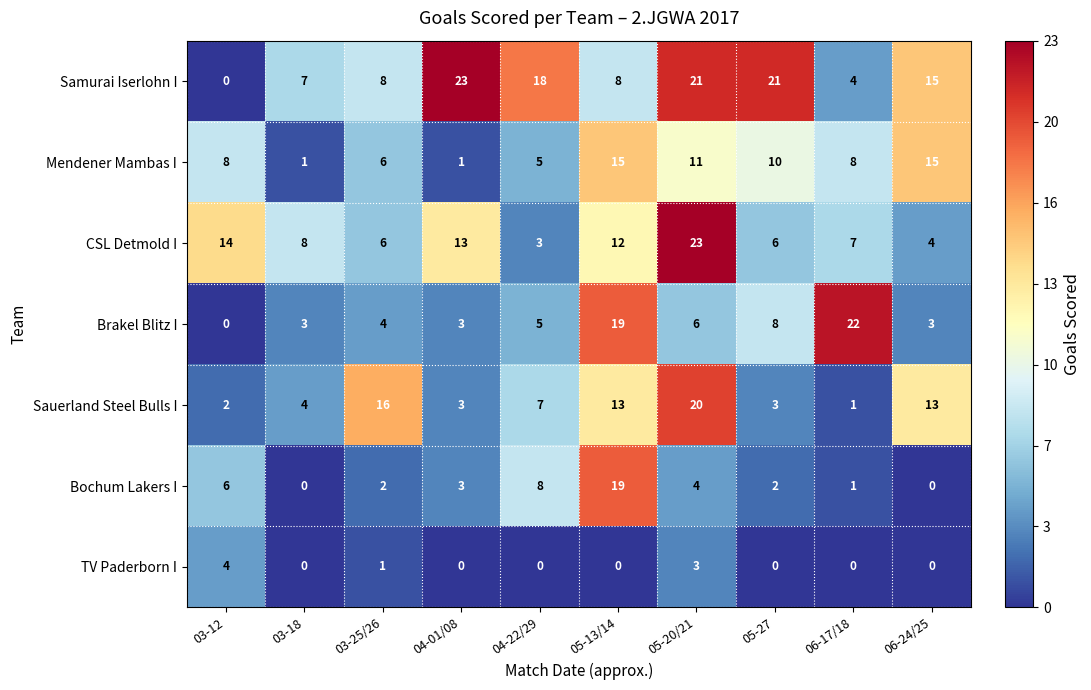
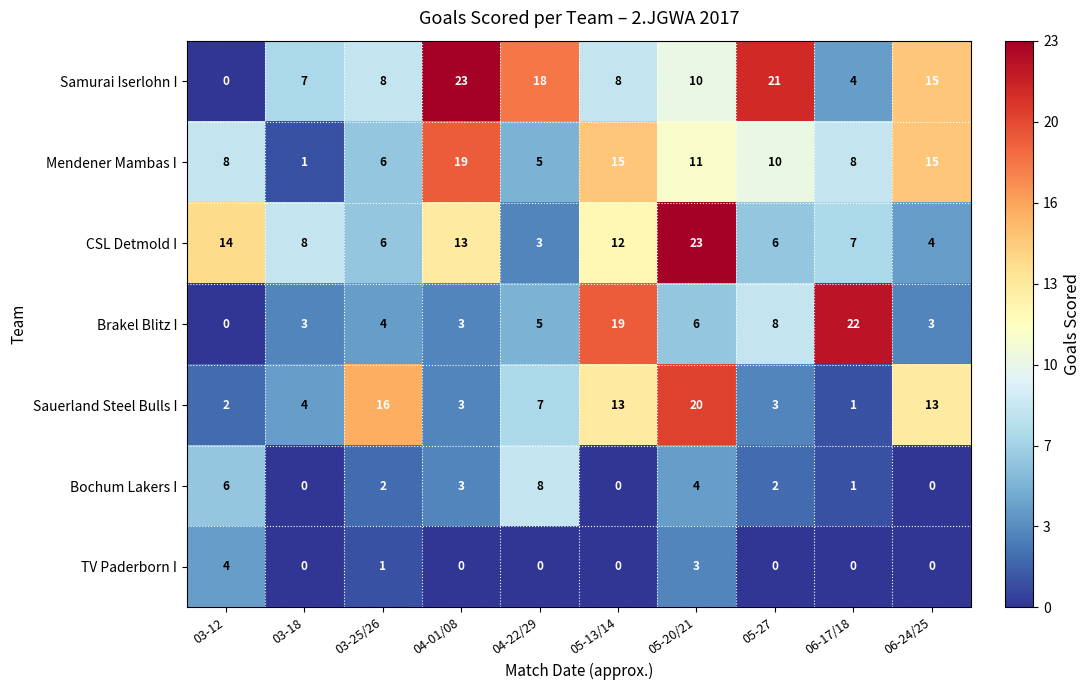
Samurai Iserlohn I, 05-20/21: 21 -> 10
Mendener Mambas I, 04-01/08: 1 -> 19
Bochum Lakers I, 05-13/14: 19 -> 0
